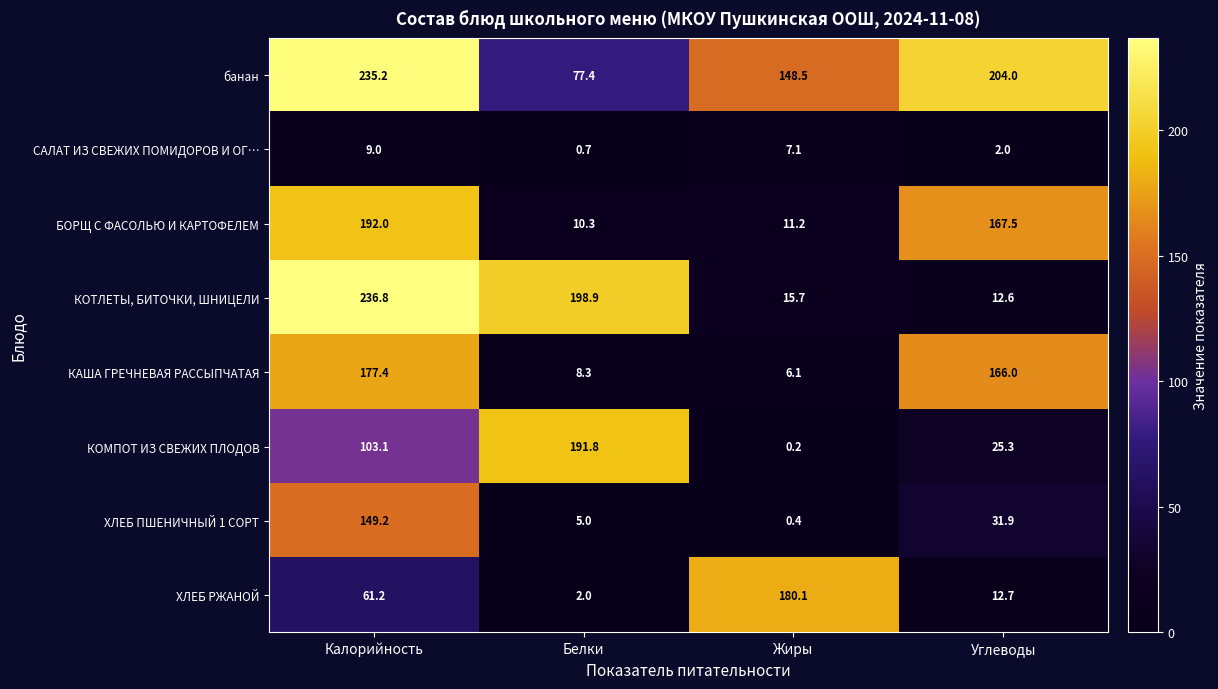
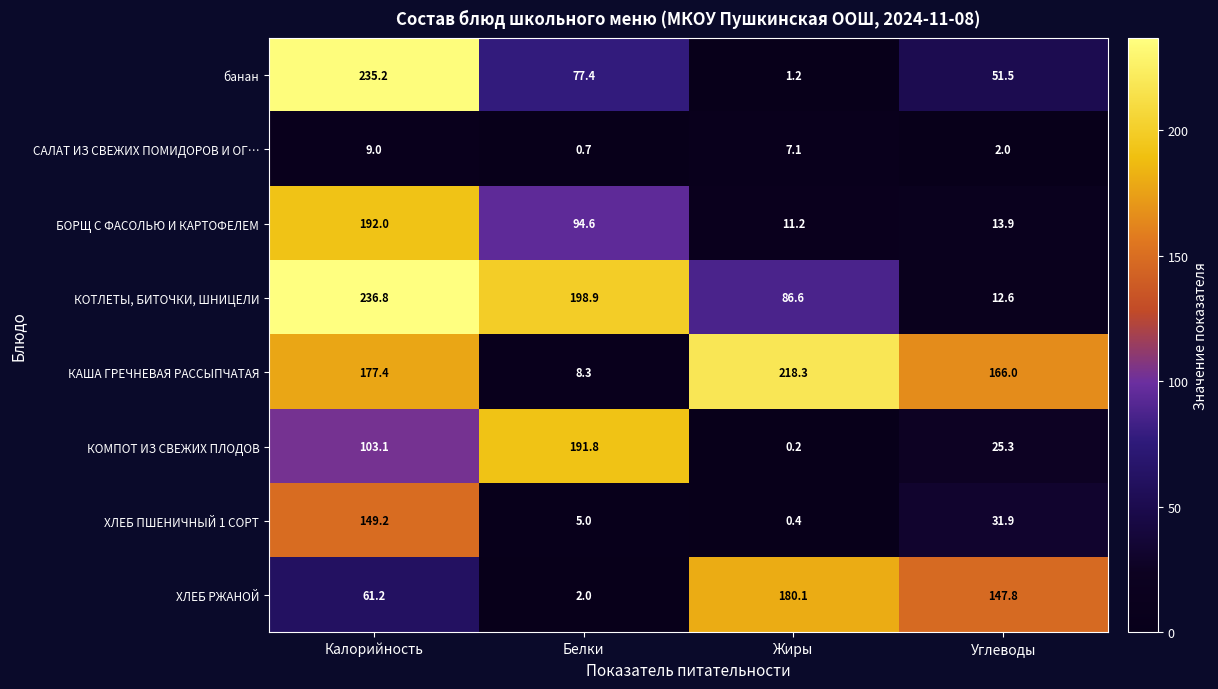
банан, Жиры: 148.5 -> 1.2
банан, Углеводы: 204.0 -> 51.5
БОРЩ С ФАСОЛЬЮ И КАРТОФЕЛЕМ, Белки: 10.3 -> 94.6
БОРЩ С ФАСОЛЬЮ И КАРТОФЕЛЕМ, Углеводы: 167.5 -> 13.9
КОТЛЕТЫ, БИТОЧКИ, ШНИЦЕЛИ, Жиры: 15.7 -> 86.6
КАША ГРЕЧНЕВАЯ РАССЫПЧАТАЯ, Жиры: 6.1 -> 218.3
ХЛЕБ РЖАНОЙ, Углеводы: 12.7 -> 147.8
